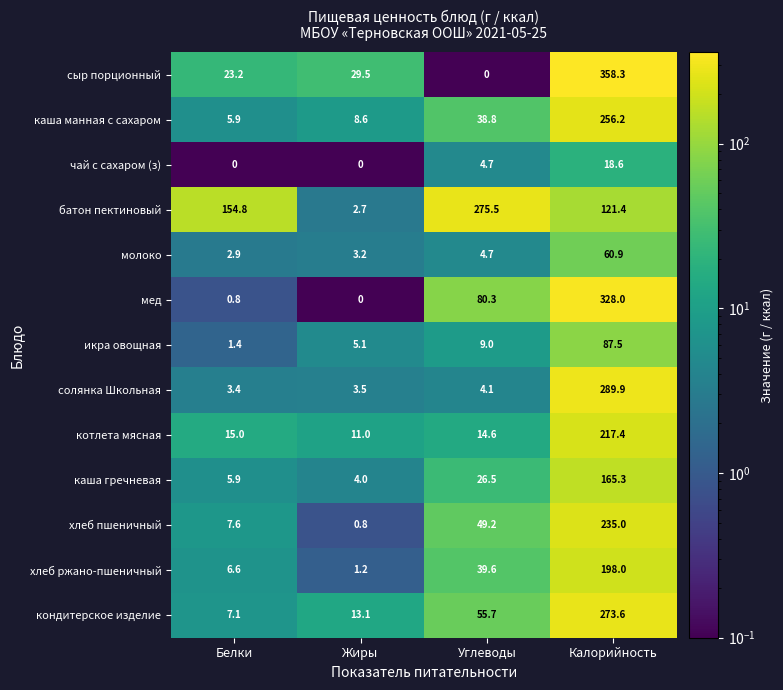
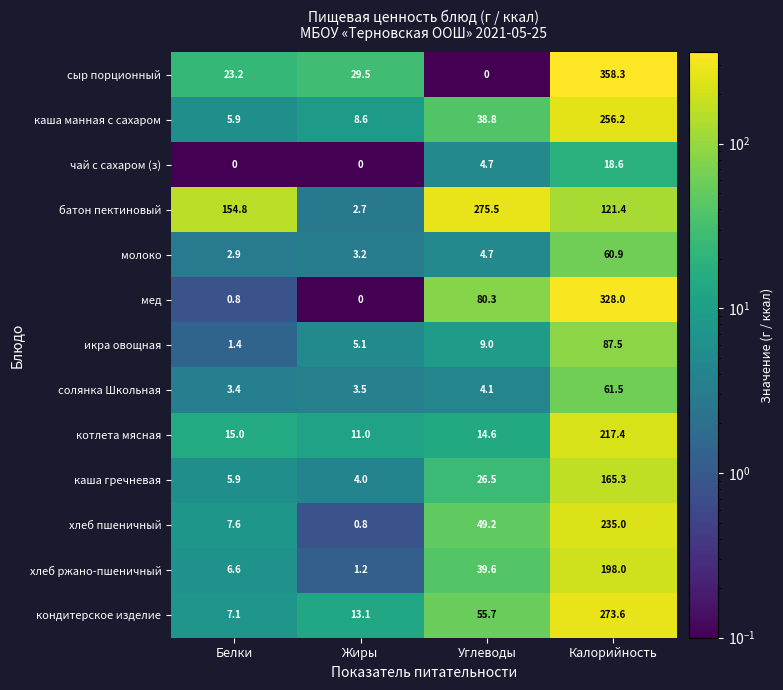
солянка Школьная, Калорийность: 289.9 -> 61.5
